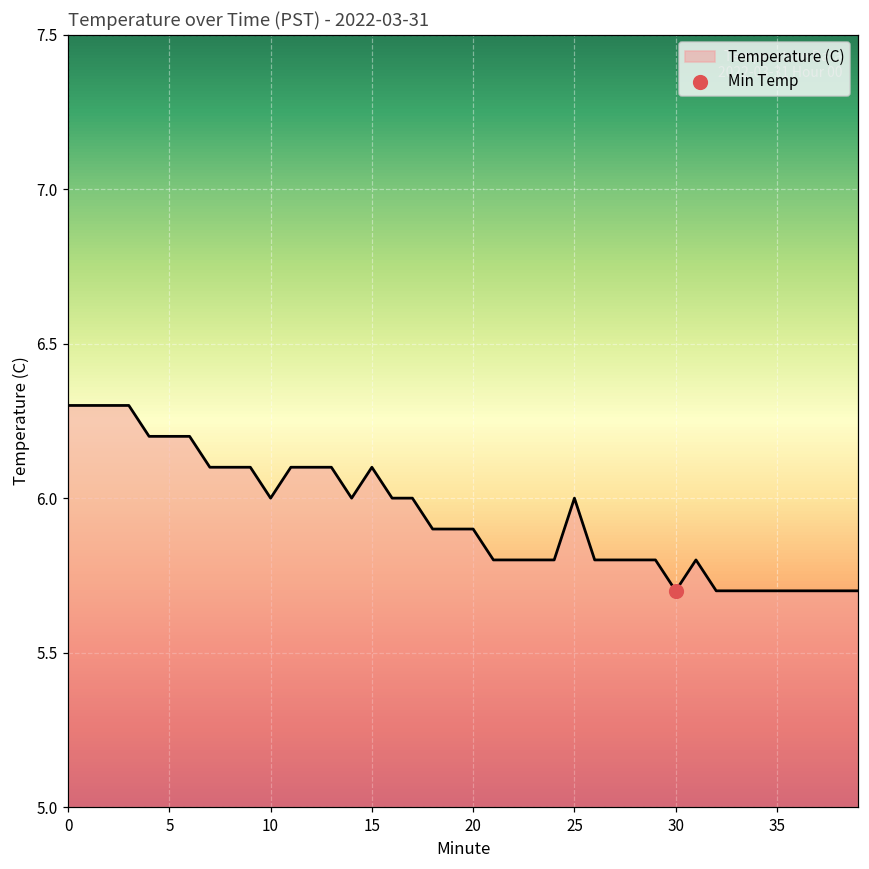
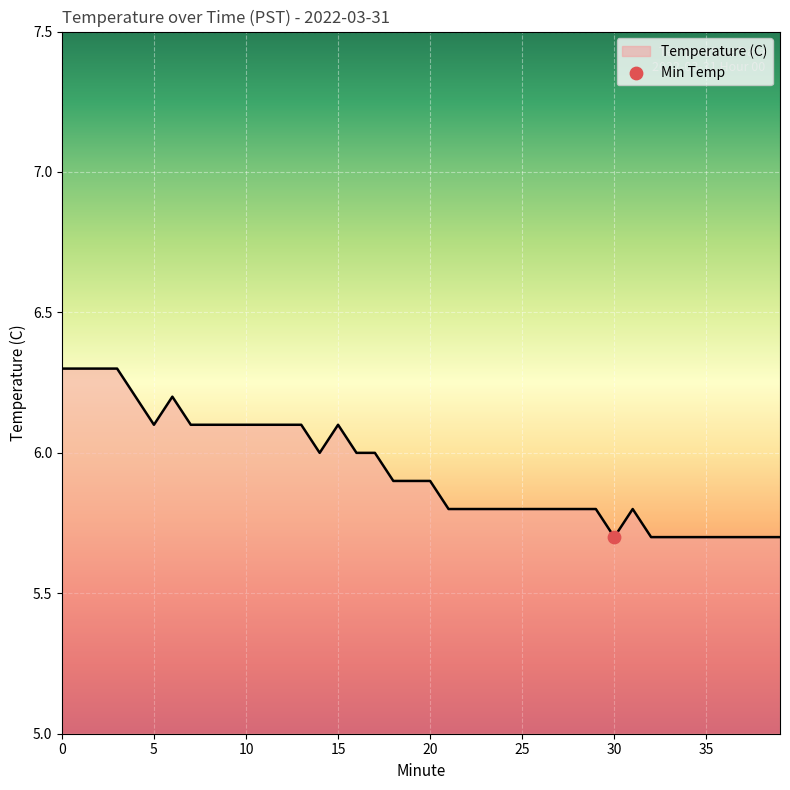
Temperature (C), 5: 6.2 -> 6.1
Temperature (C), 10: 6.0 -> 6.1
Temperature (C), 25: 6.0 -> 5.8
